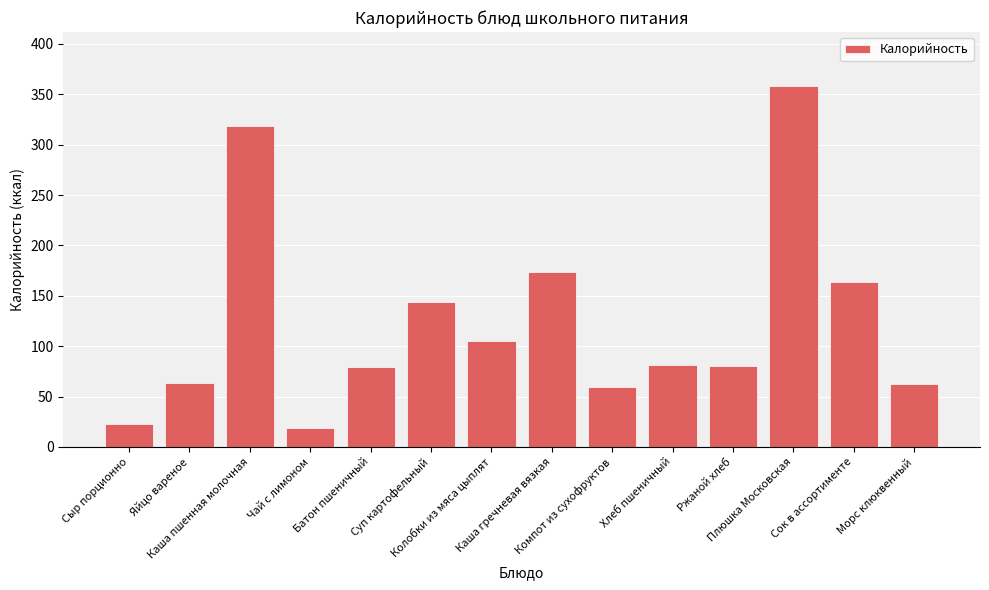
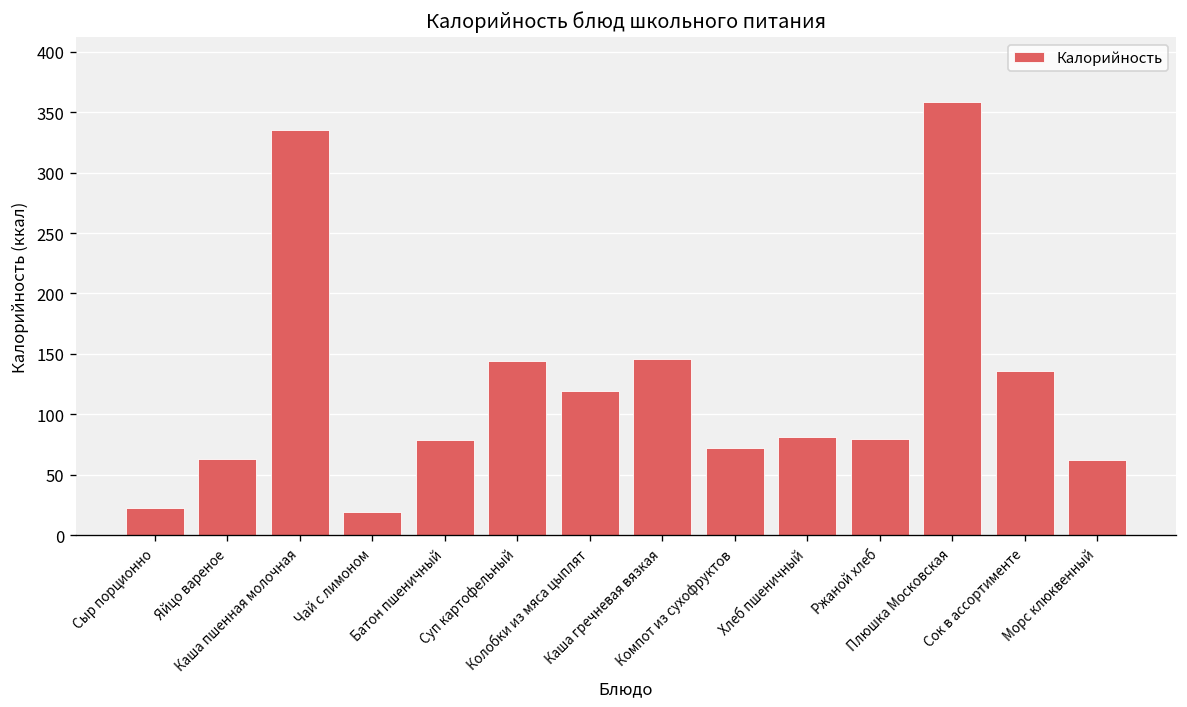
Каша пшенная молочная: 318 -> 335
Колобки из мяса цыплят: 105 -> 119
Каша гречневая вязкая: 174 -> 146
Компот из сухофруктов: 59 -> 72
Сок в ассортименте: 164 -> 136
